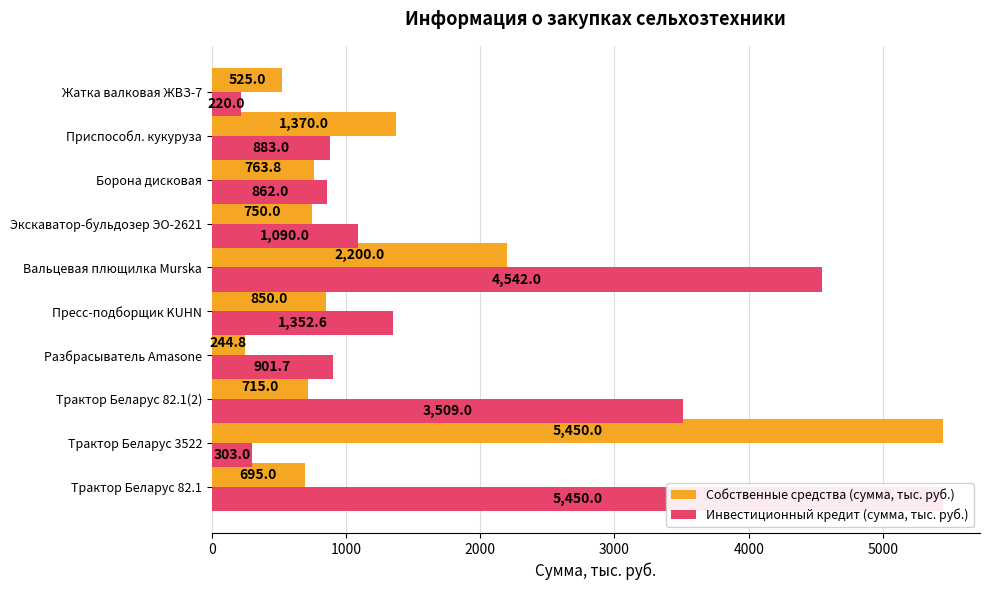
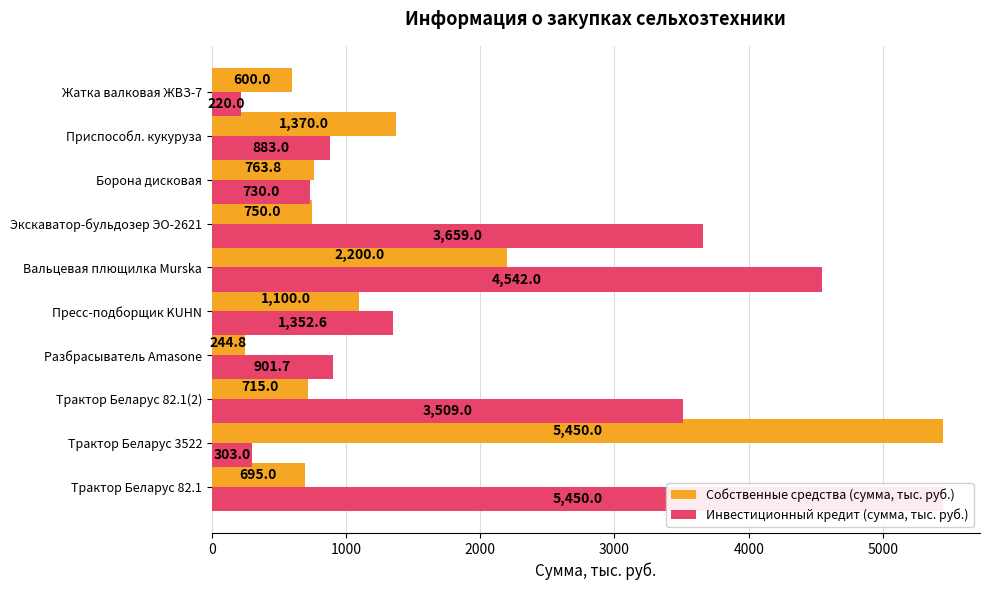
Собственные средства (сумма, тыс. руб.), Жатка валковая ЖВЗ-7: 525.0 -> 600.0
Инвестиционный кредит (сумма, тыс. руб.), Борона дисковая: 862.0 -> 730.0
Инвестиционный кредит (сумма, тыс. руб.), Экскаватор-бульдозер ЭО-2621: 1,090.0 -> 3,659.0
Собственные средства (сумма, тыс. руб.), Пресс-подборщик KUHN: 850.0 -> 1,100.0
